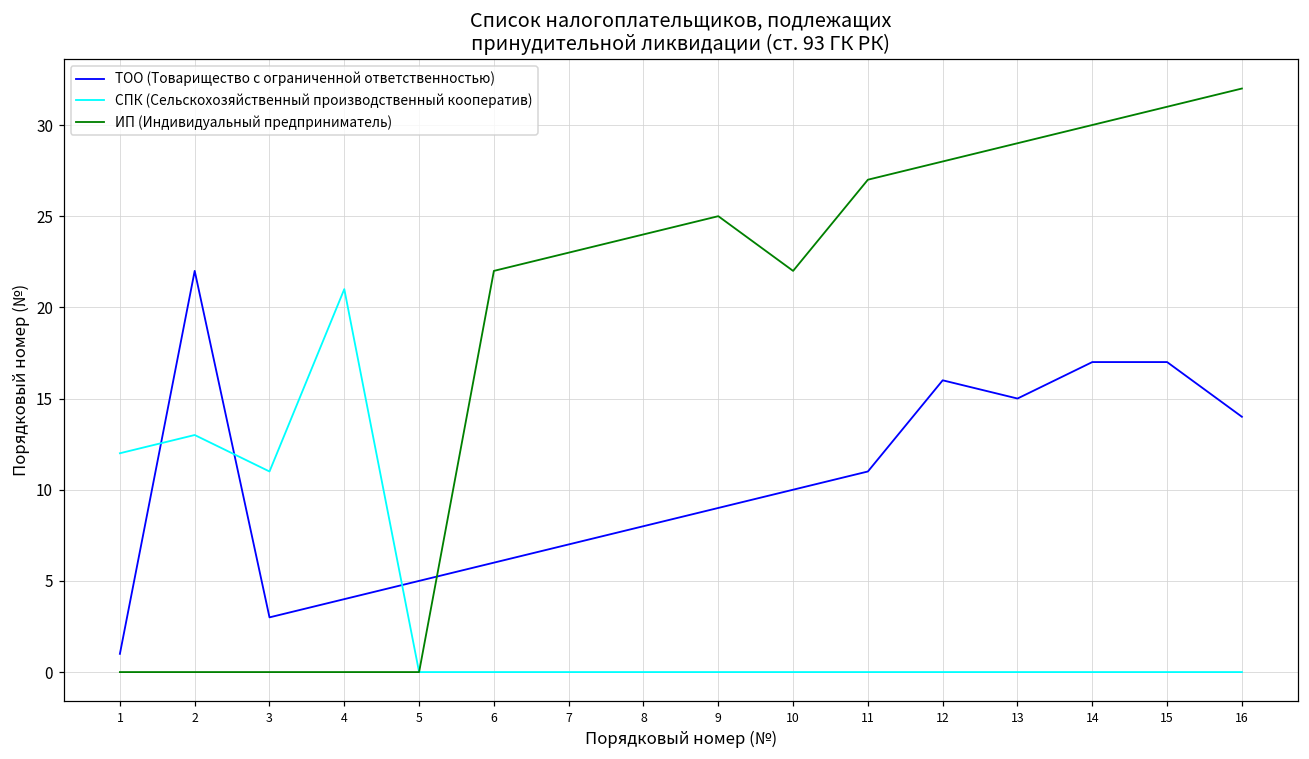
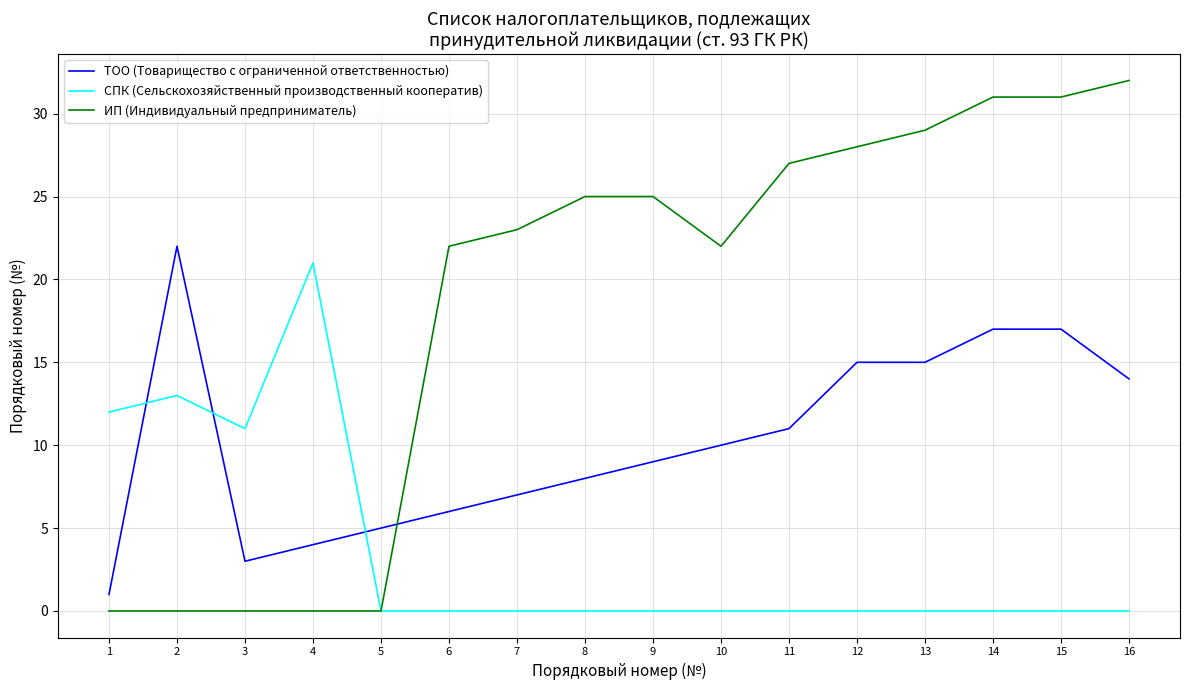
ИП (Индивидуальный предприниматель), 8: 24 -> 25
ТОО (Товарищество с ограниченной ответственностью), 12: 16 -> 15
ИП (Индивидуальный предприниматель), 14: 30 -> 31
